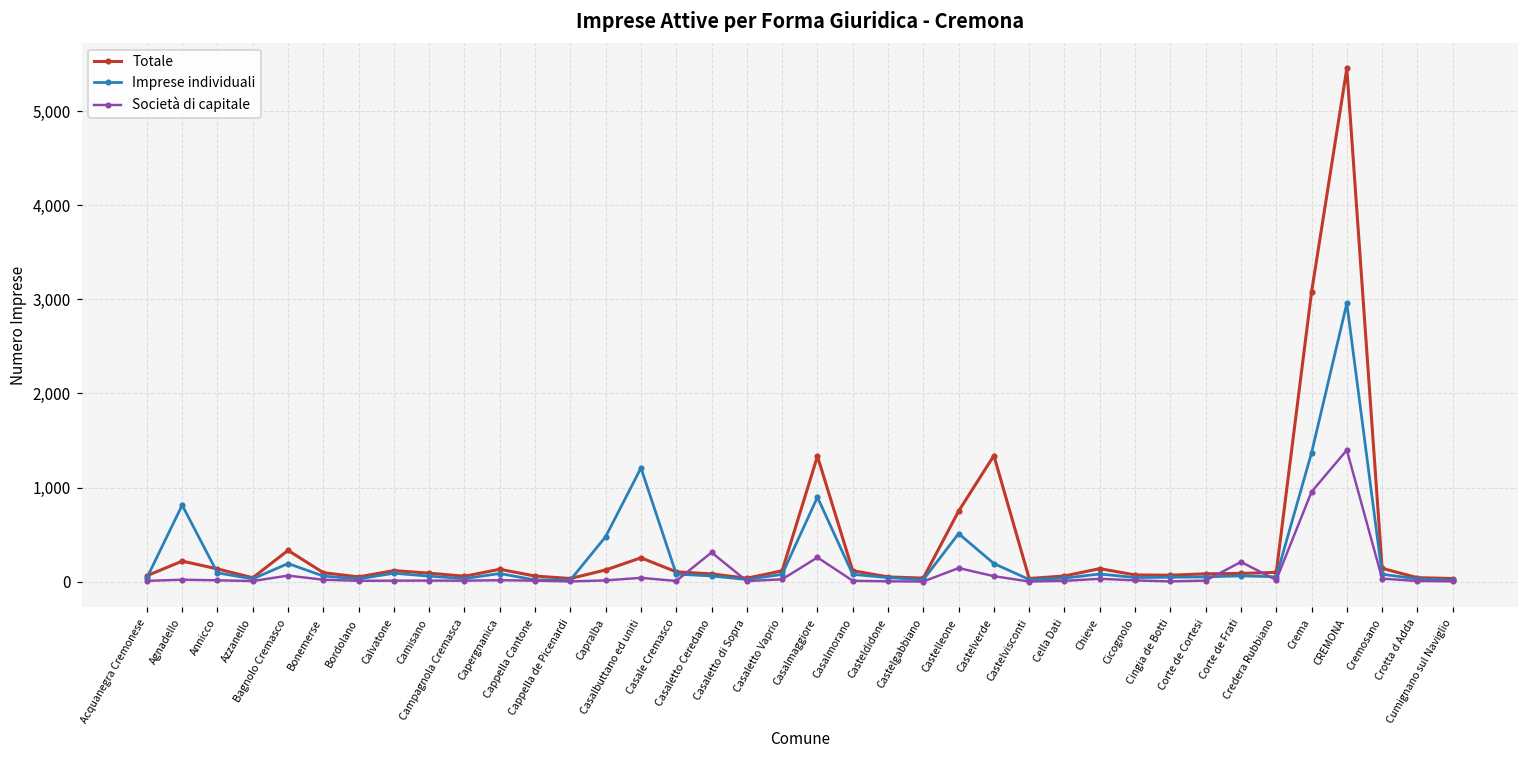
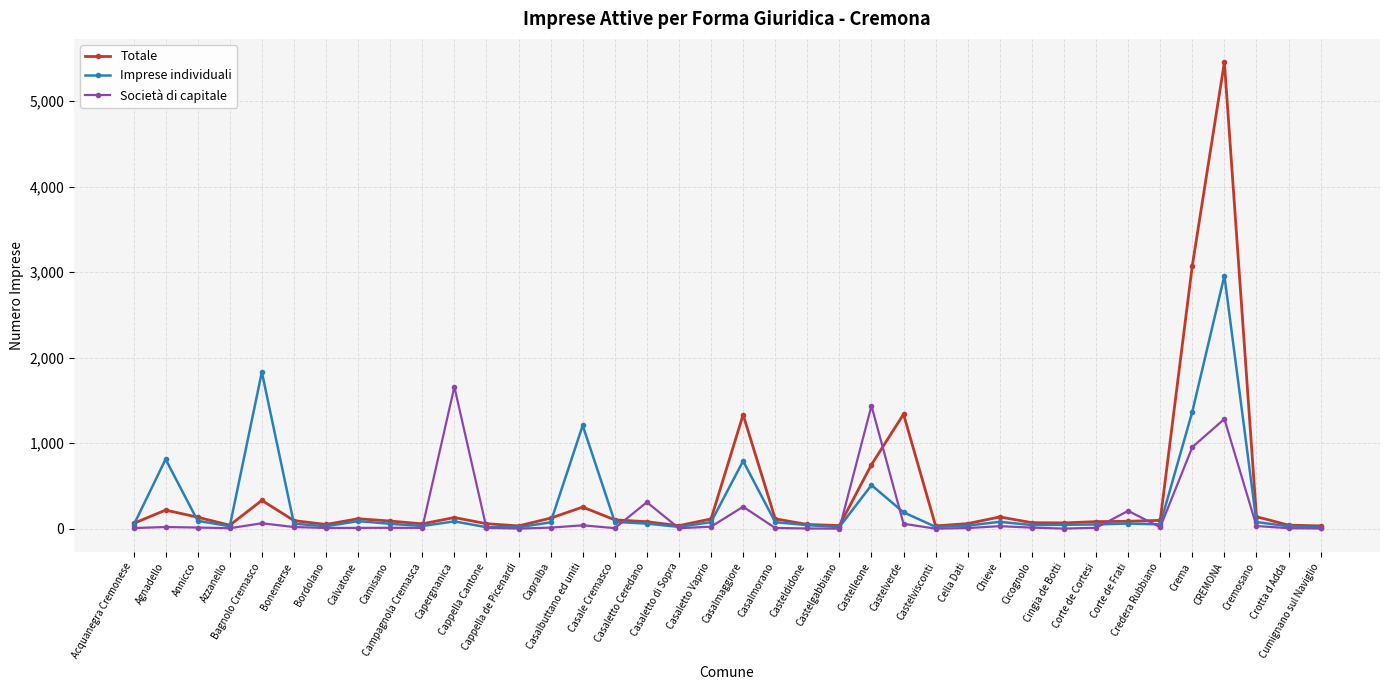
Imprese individuali, Bagnolo Cremasco: 200 -> 1,800
Società di capitale, Capergnanica: 0 -> 1,700
Imprese individuali, Capralba: 500 -> 100
Imprese individuali, Casalmaggiore: 900 -> 800
Società di capitale, Castelleone: 100 -> 1,400
Società di capitale, CREMONA: 1,400 -> 1,300
